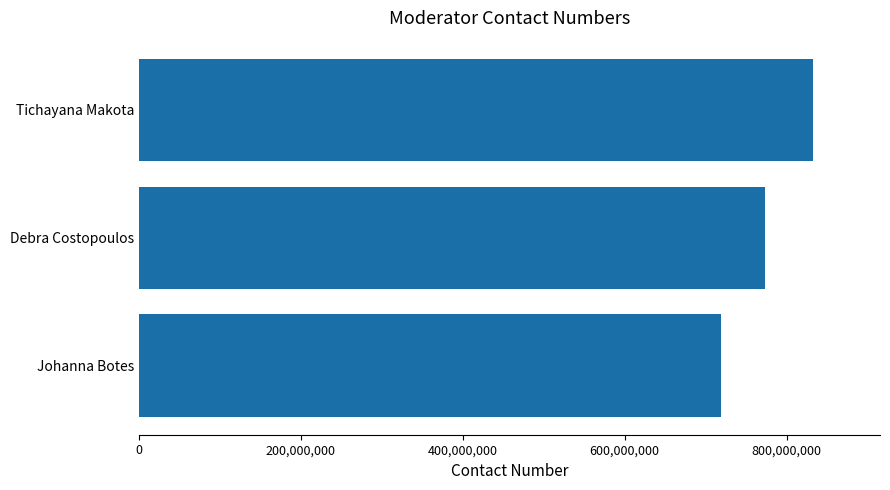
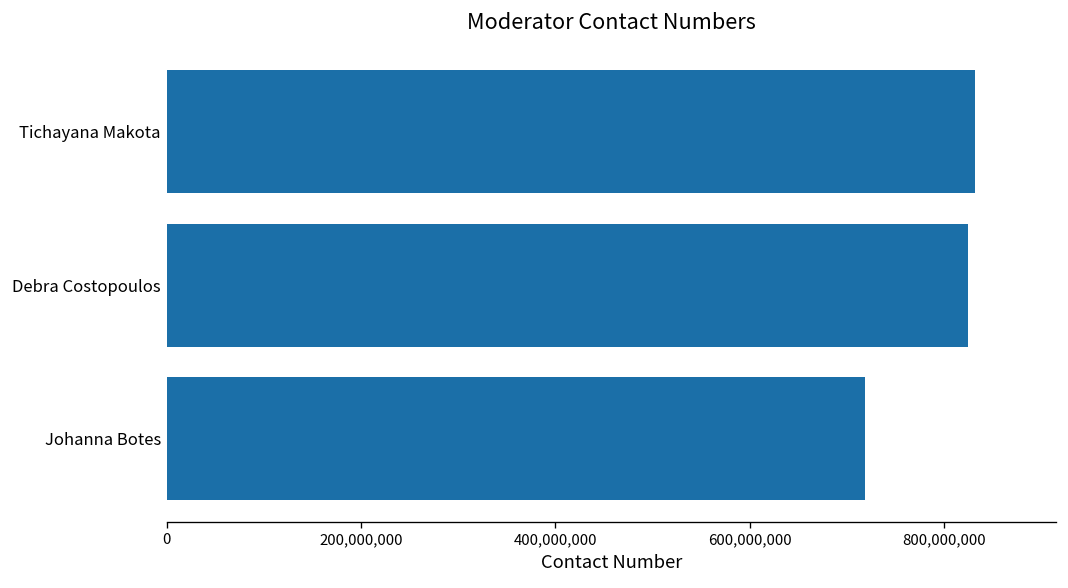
Debra Costopoulos: 770,000,000 -> 820,000,000
